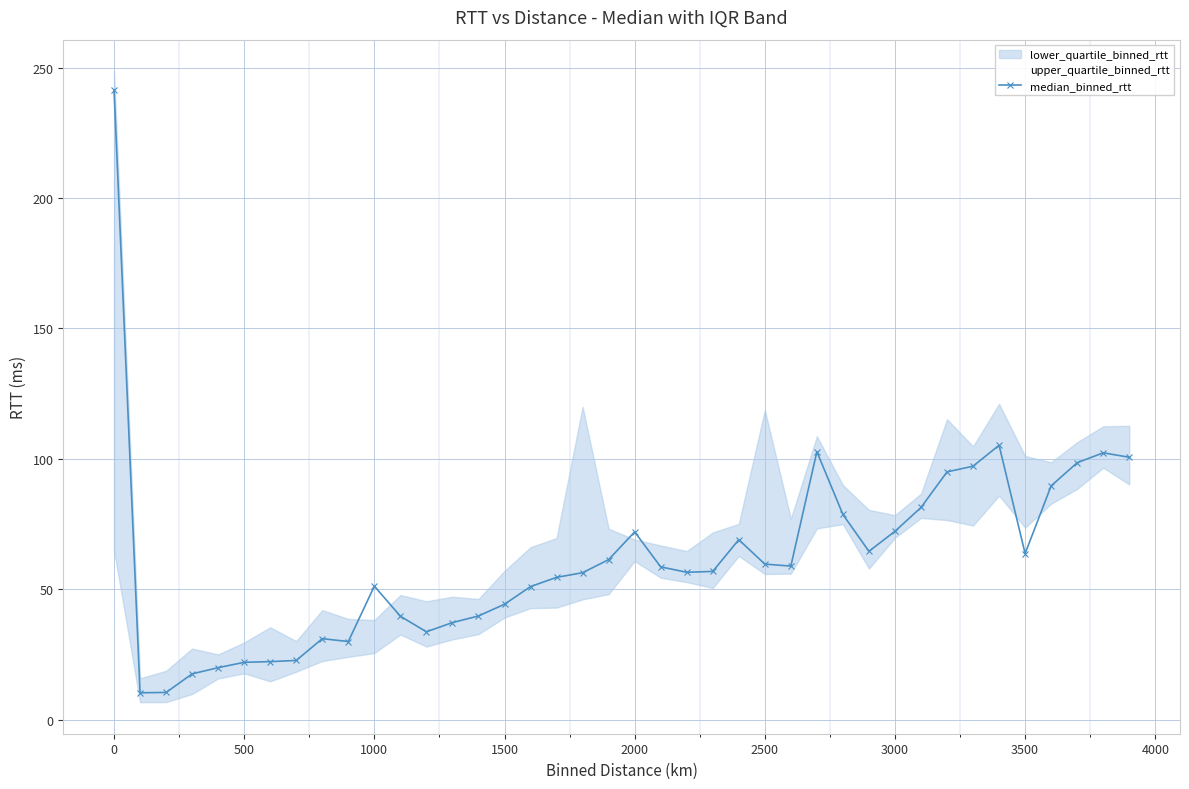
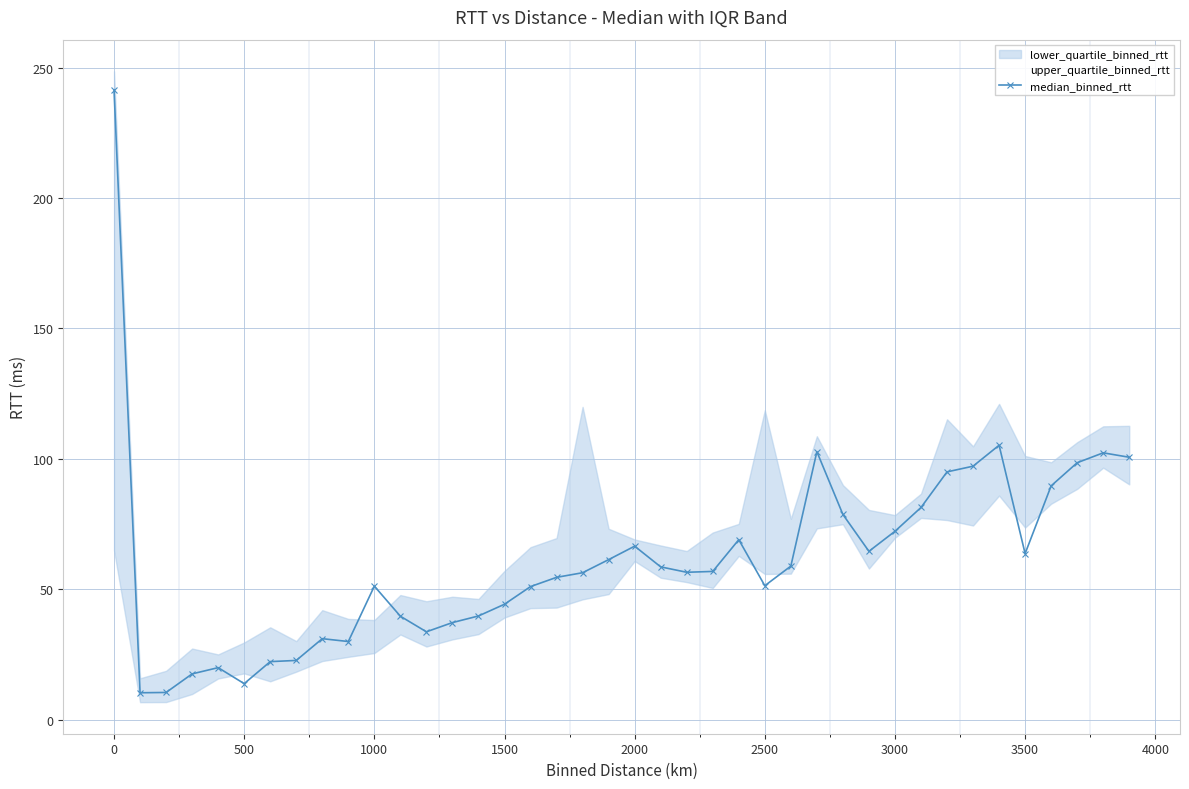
median_binned_rtt, 500: 22 -> 14
median_binned_rtt, 2000: 72 -> 67
median_binned_rtt, 2500: 60 -> 51
